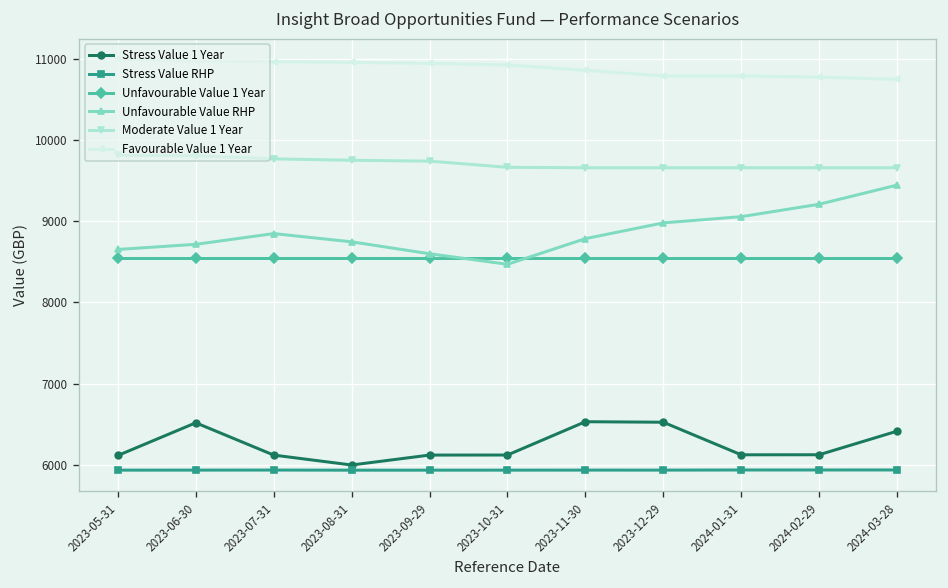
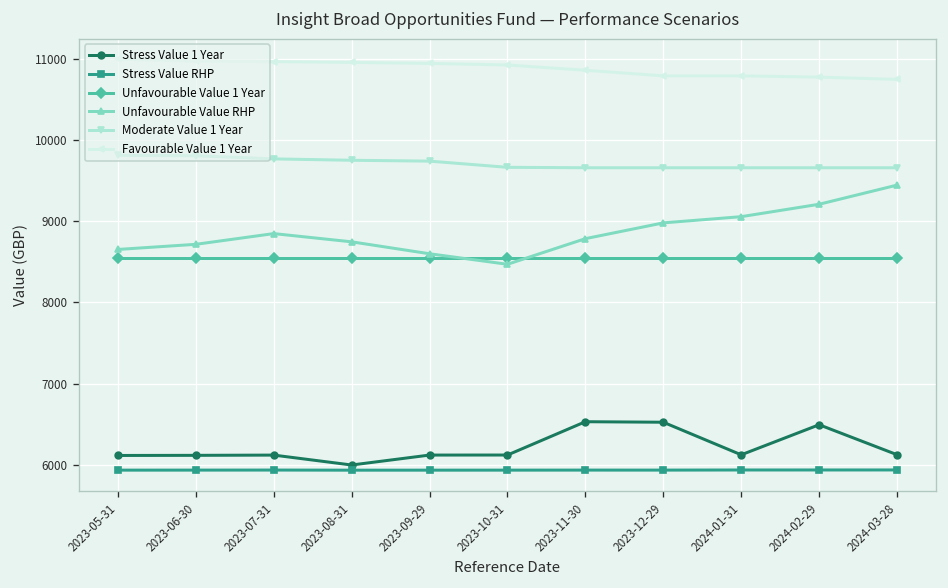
Stress Value 1 Year, 2023-06-30: 6500 -> 6100
Stress Value 1 Year, 2024-02-29: 6100 -> 6500
Stress Value 1 Year, 2024-03-28: 6400 -> 6100
